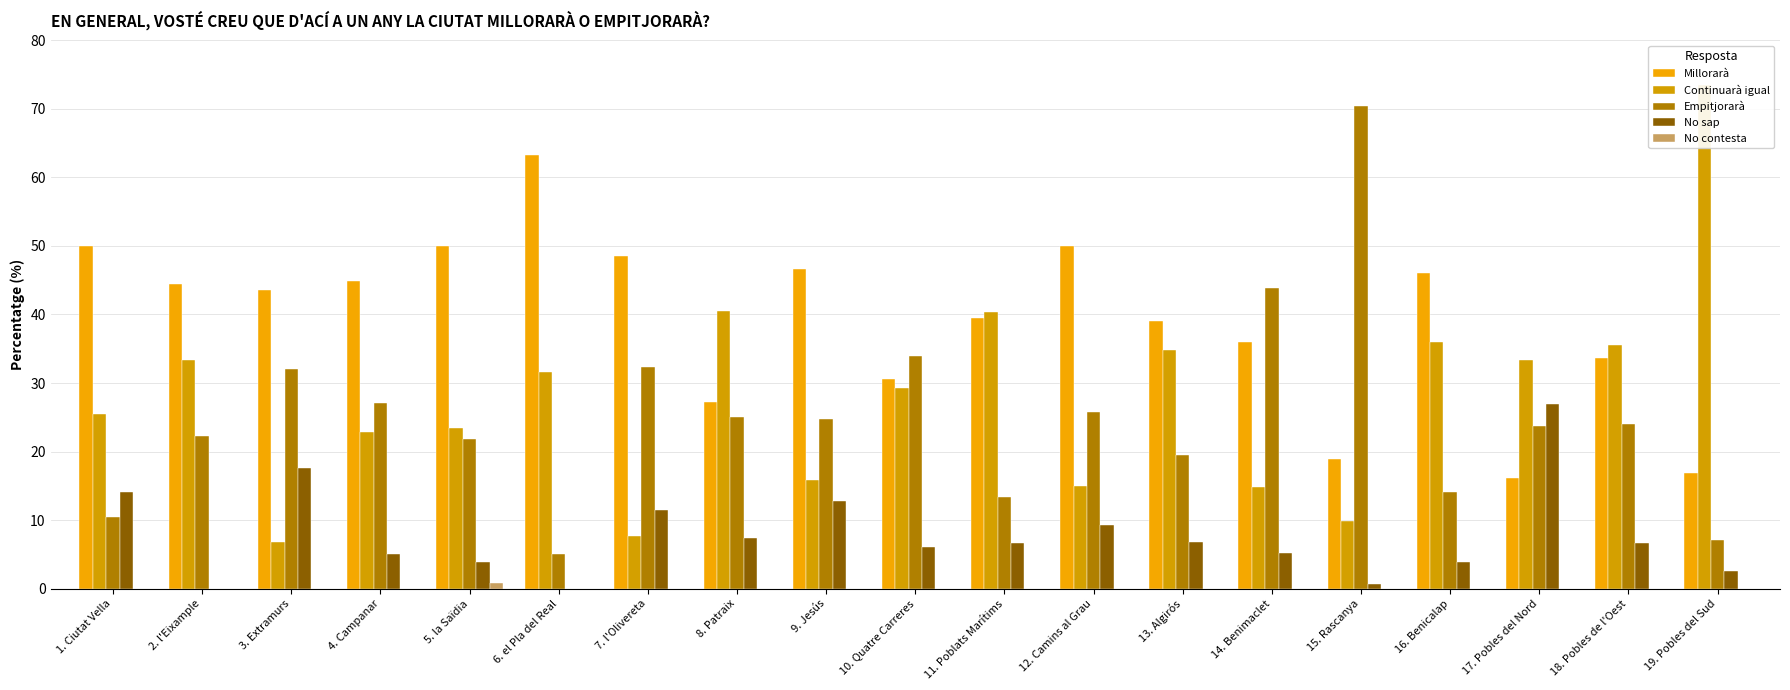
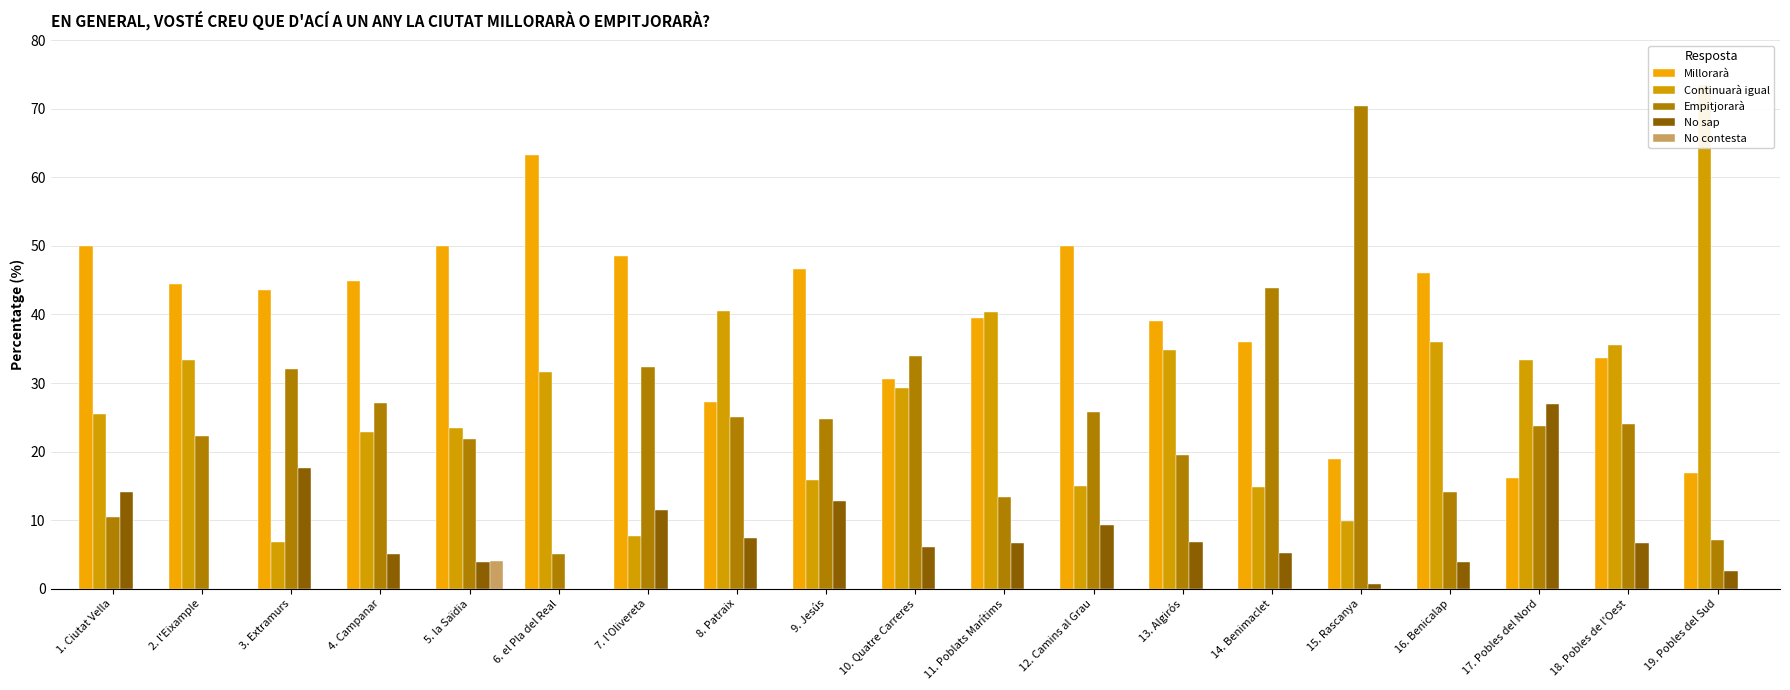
No contesta, 5. la Saïdia: 1 -> 4
